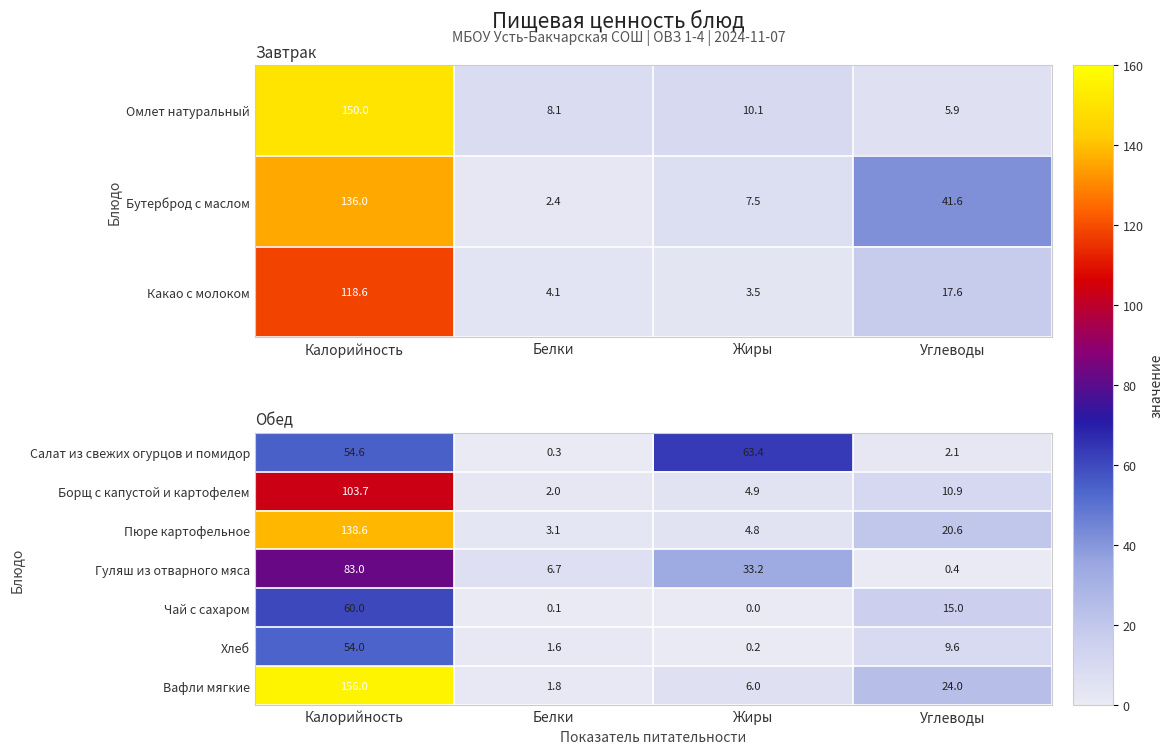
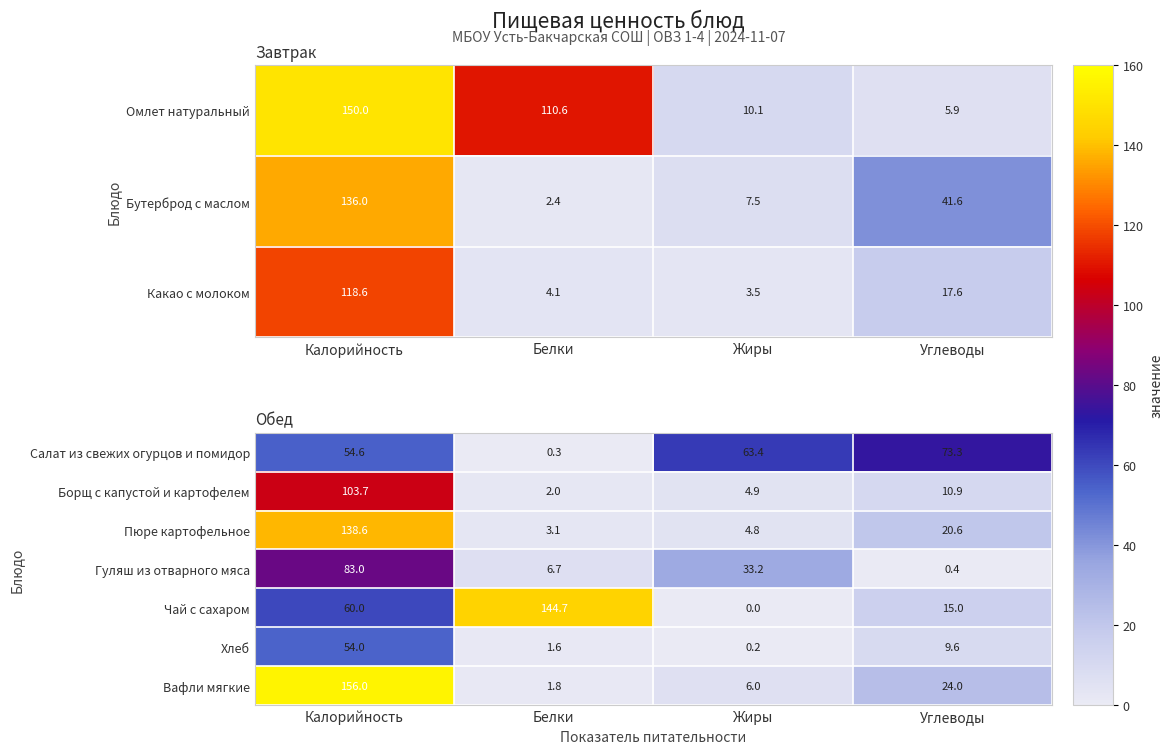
Завтрак, Омлет натуральный, Белки: 8.1 -> 110.6
Обед, Салат из свежих огурцов и помидор, Углеводы: 2.1 -> 73.3
Обед, Чай с сахаром, Белки: 0.1 -> 144.7
